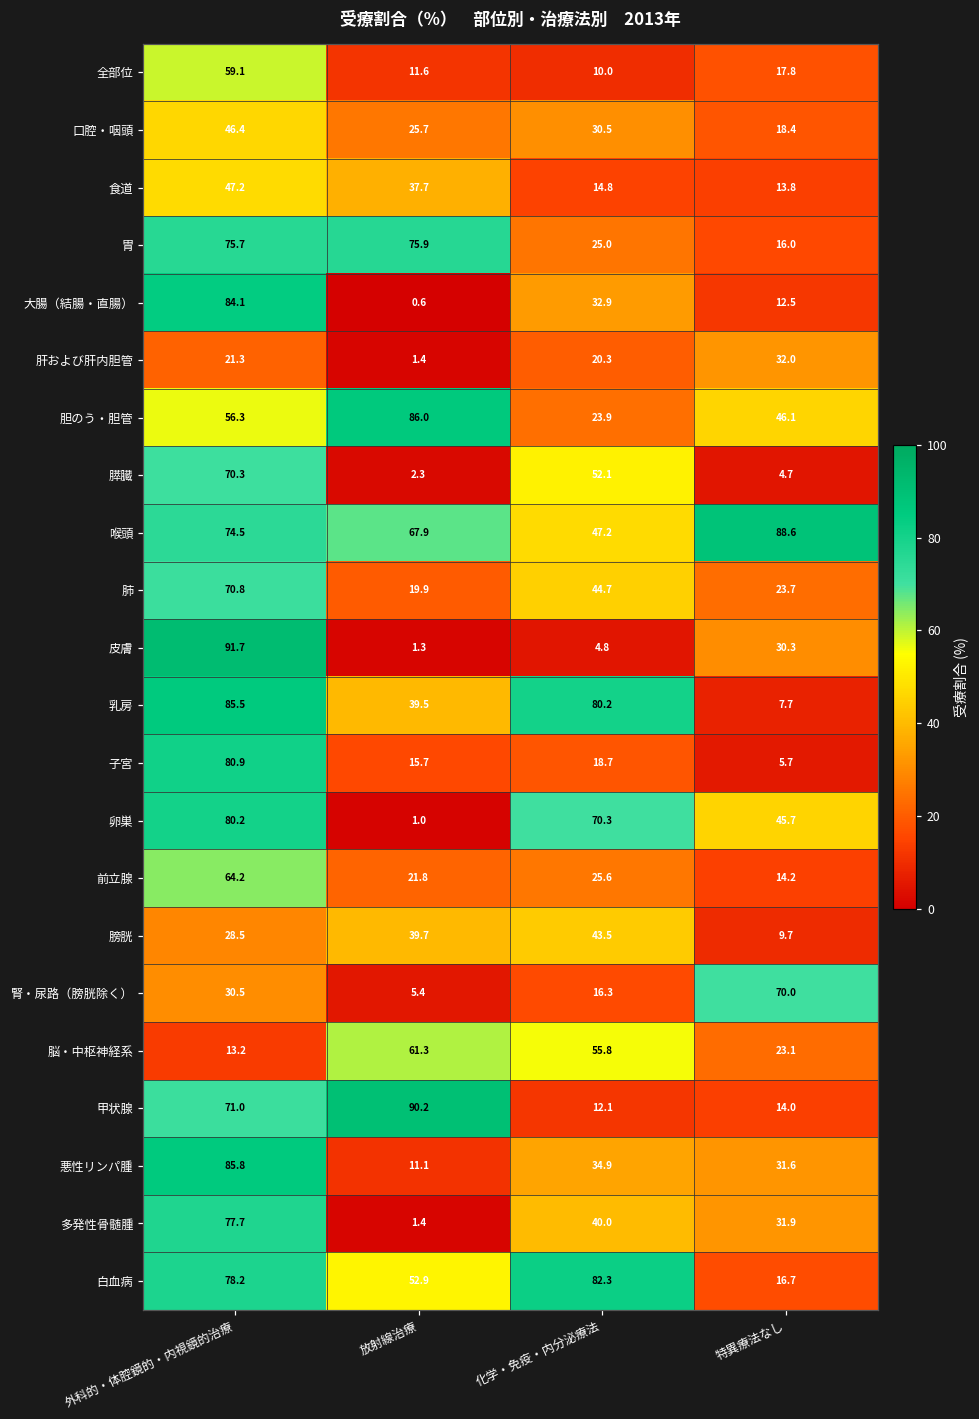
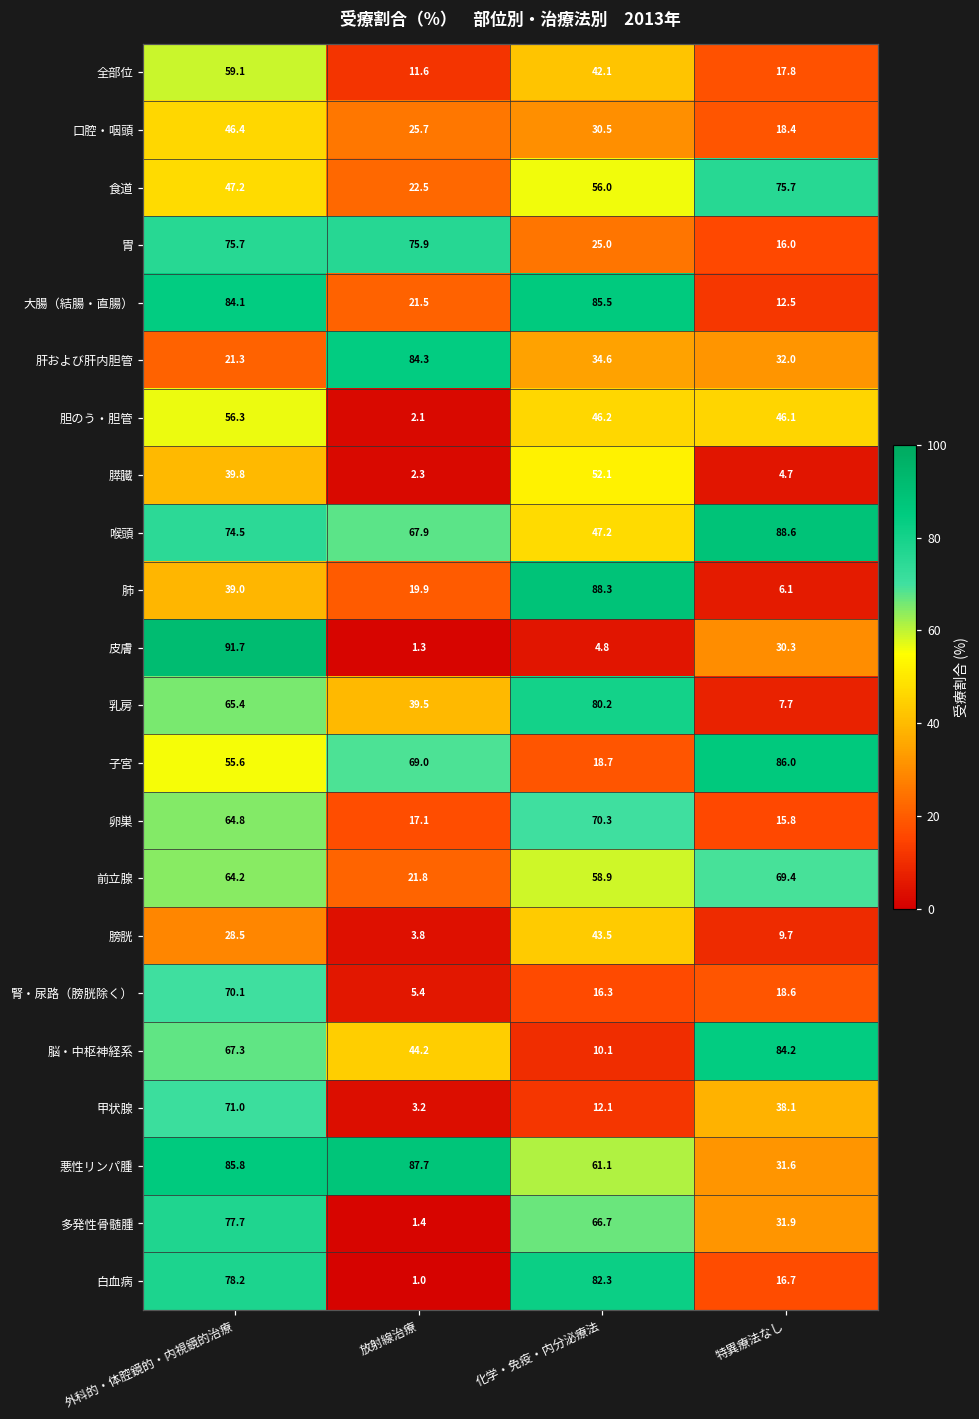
全部位, 化学・免疫・内分泌療法: 10.0 -> 42.1
食道, 放射線治療: 37.7 -> 22.5
食道, 化学・免疫・内分泌療法: 14.8 -> 56.0
食道, 特異療法なし: 13.8 -> 75.7
大腸（結腸・直腸）, 放射線治療: 0.6 -> 21.5
大腸（結腸・直腸）, 化学・免疫・内分泌療法: 32.9 -> 85.5
肝および肝内胆管, 放射線治療: 1.4 -> 84.3
肝および肝内胆管, 化学・免疫・内分泌療法: 20.3 -> 34.6
胆のう・胆管, 放射線治療: 86.0 -> 2.1
胆のう・胆管, 化学・免疫・内分泌療法: 23.9 -> 46.2
膵臓, 外科的・体腔鏡的・内視鏡的治療: 70.3 -> 39.8
肺, 外科的・体腔鏡的・内視鏡的治療: 70.8 -> 39.0
肺, 化学・免疫・内分泌療法: 44.7 -> 88.3
肺, 特異療法なし: 23.7 -> 6.1
乳房, 外科的・体腔鏡的・内視鏡的治療: 85.5 -> 65.4
子宮, 外科的・体腔鏡的・内視鏡的治療: 80.9 -> 55.6
子宮, 放射線治療: 15.7 -> 69.0
子宮, 特異療法なし: 5.7 -> 86.0
卵巣, 外科的・体腔鏡的・内視鏡的治療: 80.2 -> 64.8
卵巣, 放射線治療: 1.0 -> 17.1
卵巣, 特異療法なし: 45.7 -> 15.8
前立腺, 化学・免疫・内分泌療法: 25.6 -> 58.9
前立腺, 特異療法なし: 14.2 -> 69.4
膀胱, 放射線治療: 39.7 -> 3.8
腎・尿路（膀胱除く）, 外科的・体腔鏡的・内視鏡的治療: 30.5 -> 70.1
腎・尿路（膀胱除く）, 特異療法なし: 70.0 -> 18.6
脳・中枢神経系, 外科的・体腔鏡的・内視鏡的治療: 13.2 -> 67.3
脳・中枢神経系, 放射線治療: 61.3 -> 44.2
脳・中枢神経系, 化学・免疫・内分泌療法: 55.8 -> 10.1
脳・中枢神経系, 特異療法なし: 23.1 -> 84.2
甲状腺, 放射線治療: 90.2 -> 3.2
甲状腺, 特異療法なし: 14.0 -> 38.1
悪性リンパ腫, 放射線治療: 11.1 -> 87.7
悪性リンパ腫, 化学・免疫・内分泌療法: 34.9 -> 61.1
多発性骨髄腫, 化学・免疫・内分泌療法: 40.0 -> 66.7
白血病, 放射線治療: 52.9 -> 1.0
